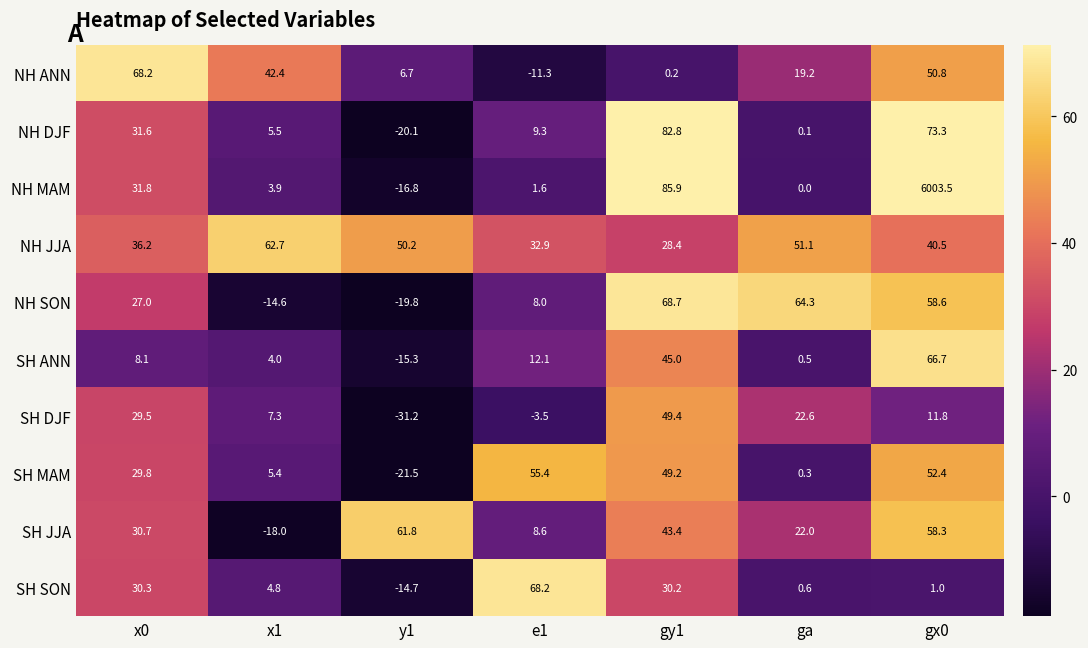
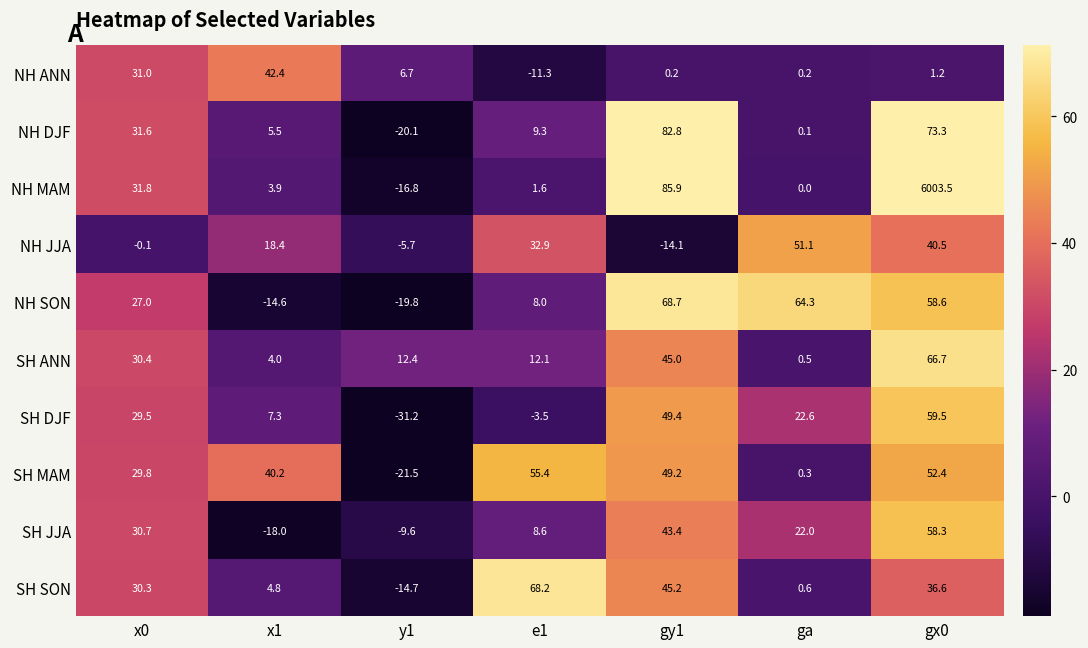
NH ANN, x0: 68.2 -> 31.0
NH ANN, ga: 19.2 -> 0.2
NH ANN, gx0: 50.8 -> 1.2
NH JJA, x0: 36.2 -> -0.1
NH JJA, x1: 62.7 -> 18.4
NH JJA, y1: 50.2 -> -5.7
NH JJA, gy1: 28.4 -> -14.1
SH ANN, x0: 8.1 -> 30.4
SH ANN, y1: -15.3 -> 12.4
SH DJF, gx0: 11.8 -> 59.5
SH MAM, x1: 5.4 -> 40.2
SH JJA, y1: 61.8 -> -9.6
SH SON, gy1: 30.2 -> 45.2
SH SON, gx0: 1.0 -> 36.6
